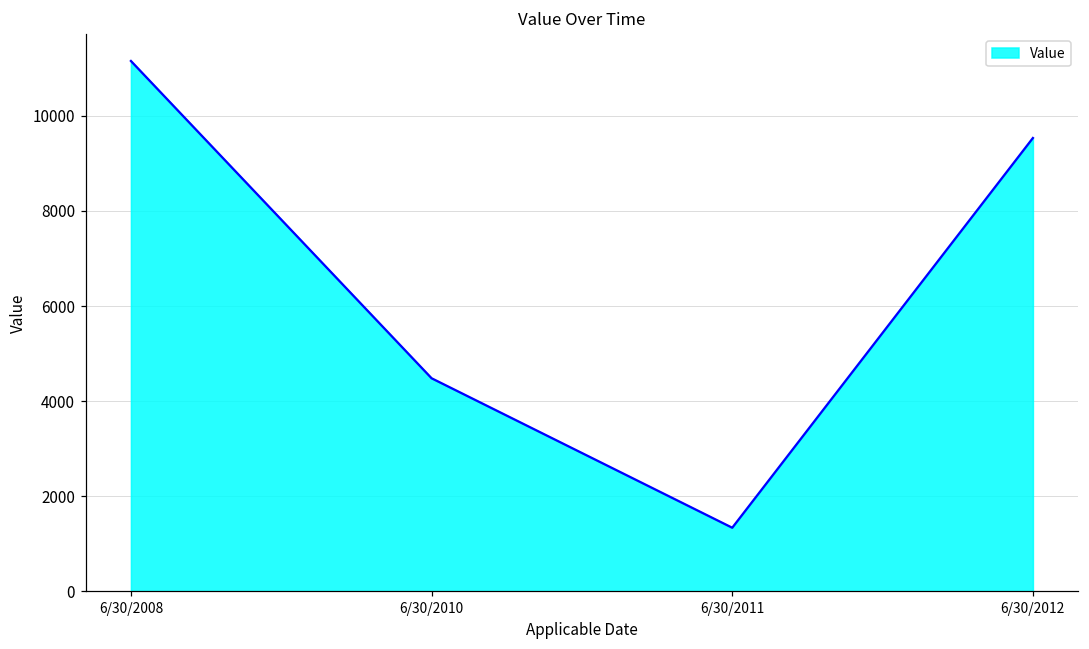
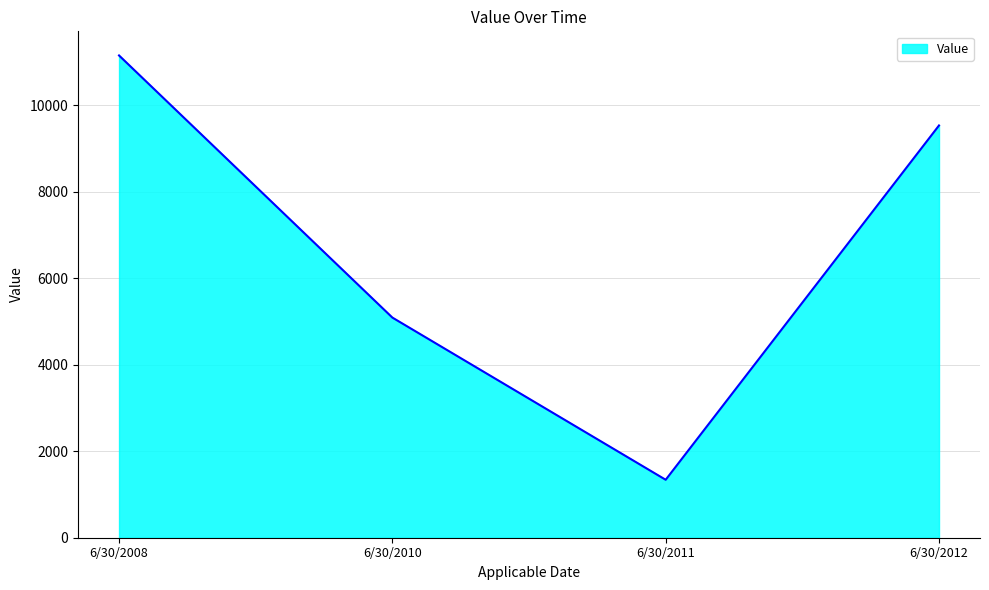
6/30/2010: 4500 -> 5100
